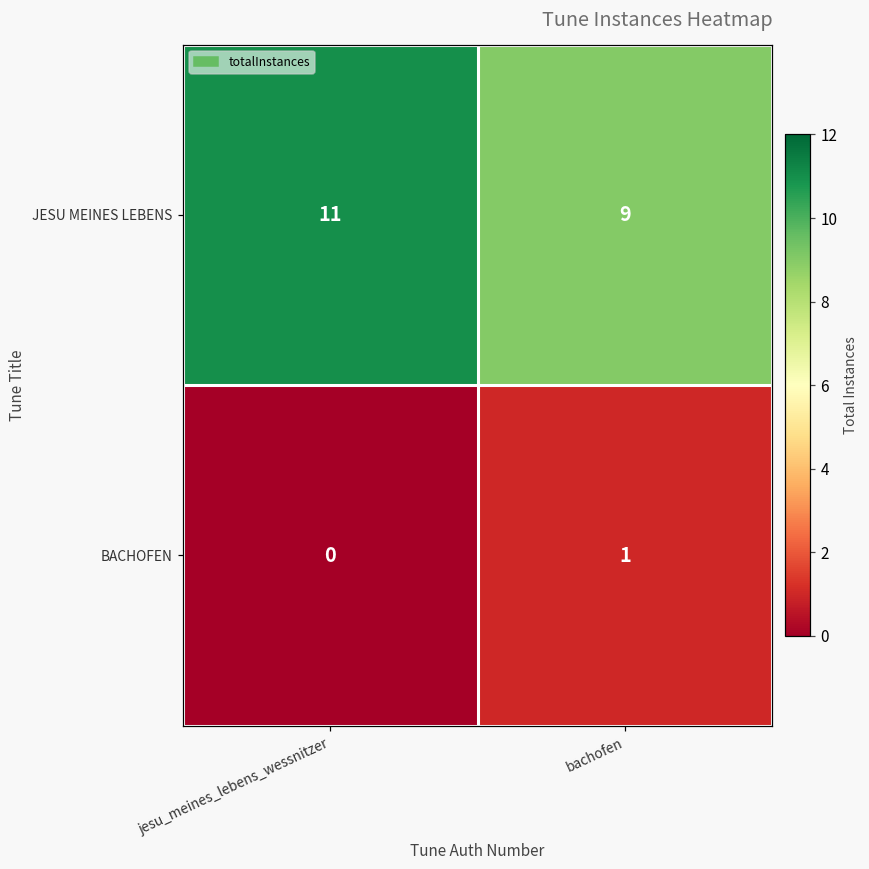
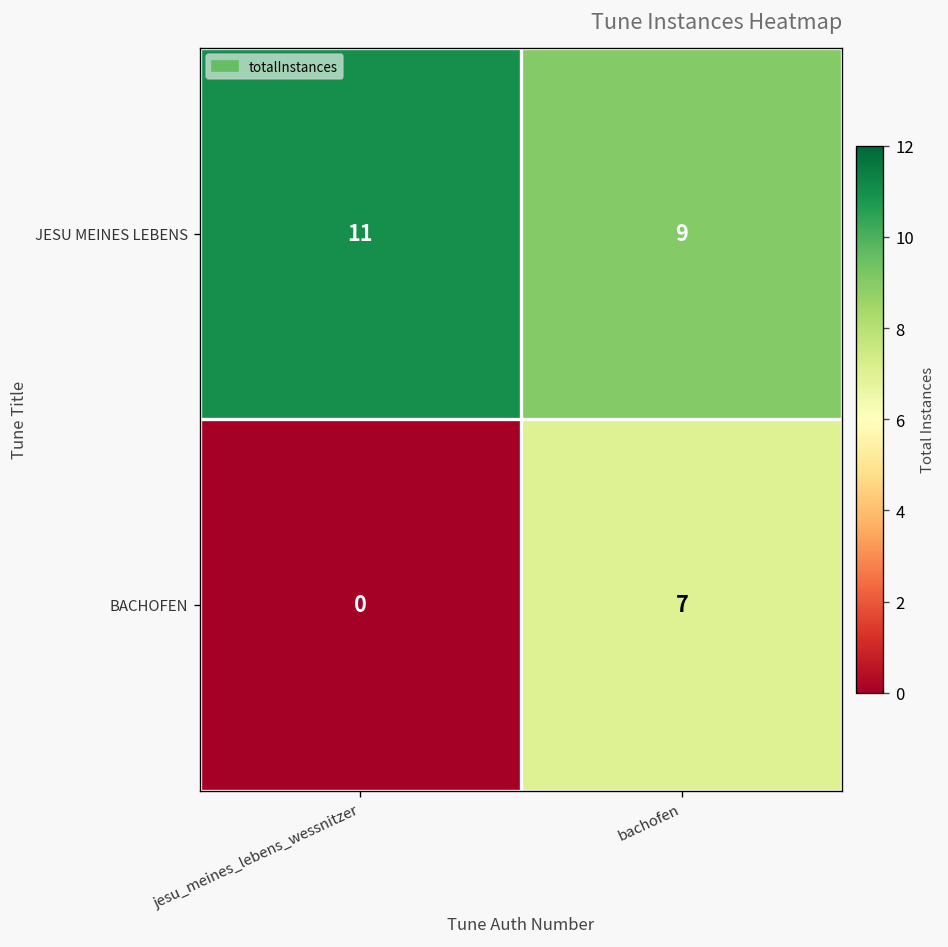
BACHOFEN, bachofen: 1 -> 7
